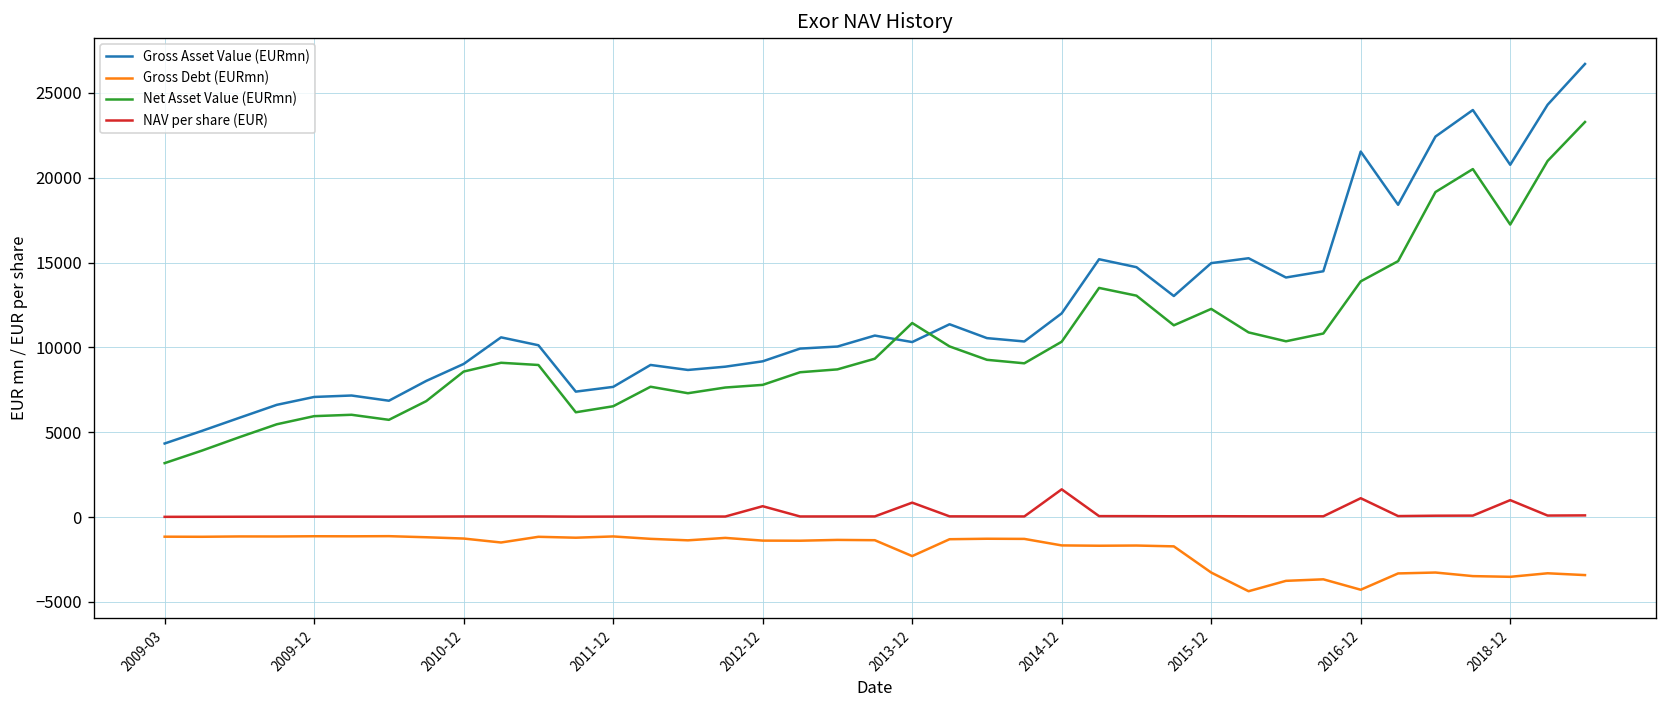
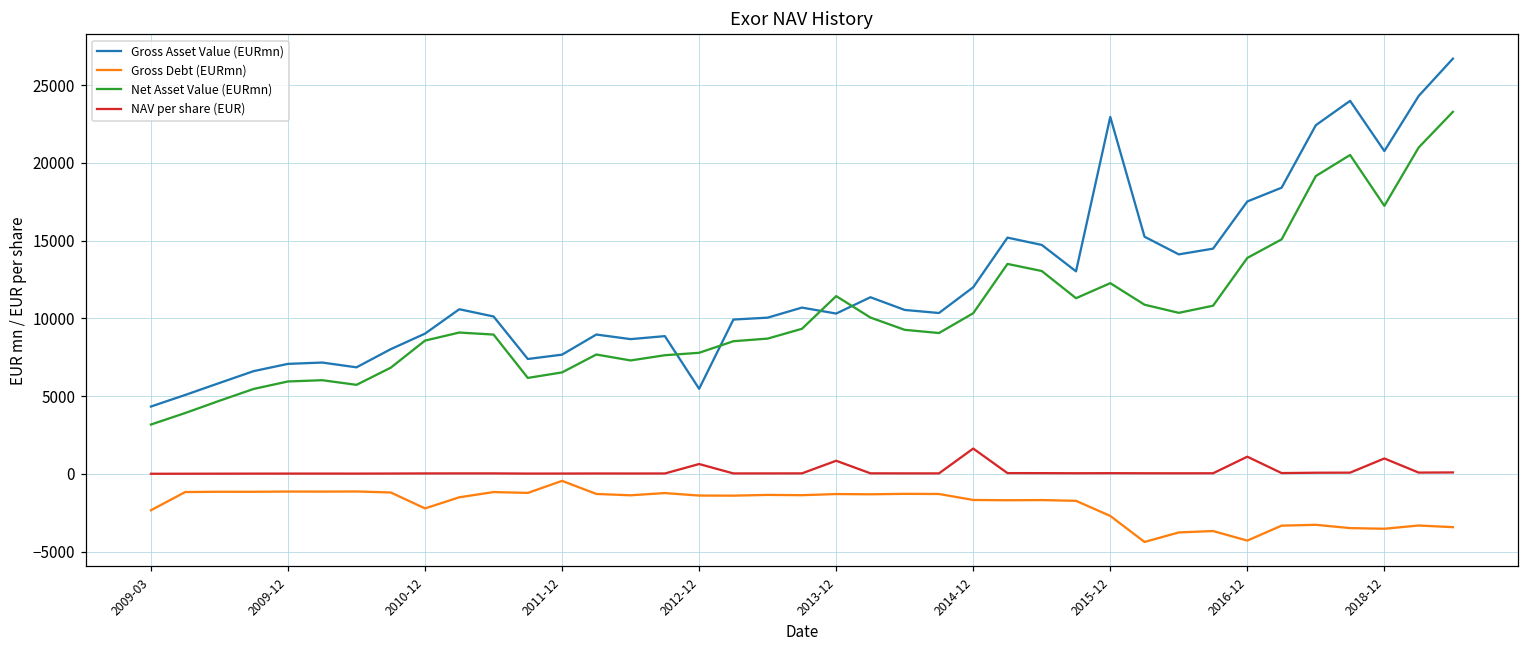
Gross Debt (EURmn), 2009-03: -1200 -> -2300
Gross Debt (EURmn), 2010-12: -1300 -> -2200
Gross Debt (EURmn), 2011-12: -1100 -> -400
Gross Asset Value (EURmn), 2012-12: 9200 -> 5500
Gross Debt (EURmn), 2013-12: -2300 -> -1300
Gross Asset Value (EURmn), 2015-12: 15000 -> 23000
Gross Debt (EURmn), 2015-12: -3300 -> -2700
Gross Asset Value (EURmn), 2016-12: 21500 -> 17500
